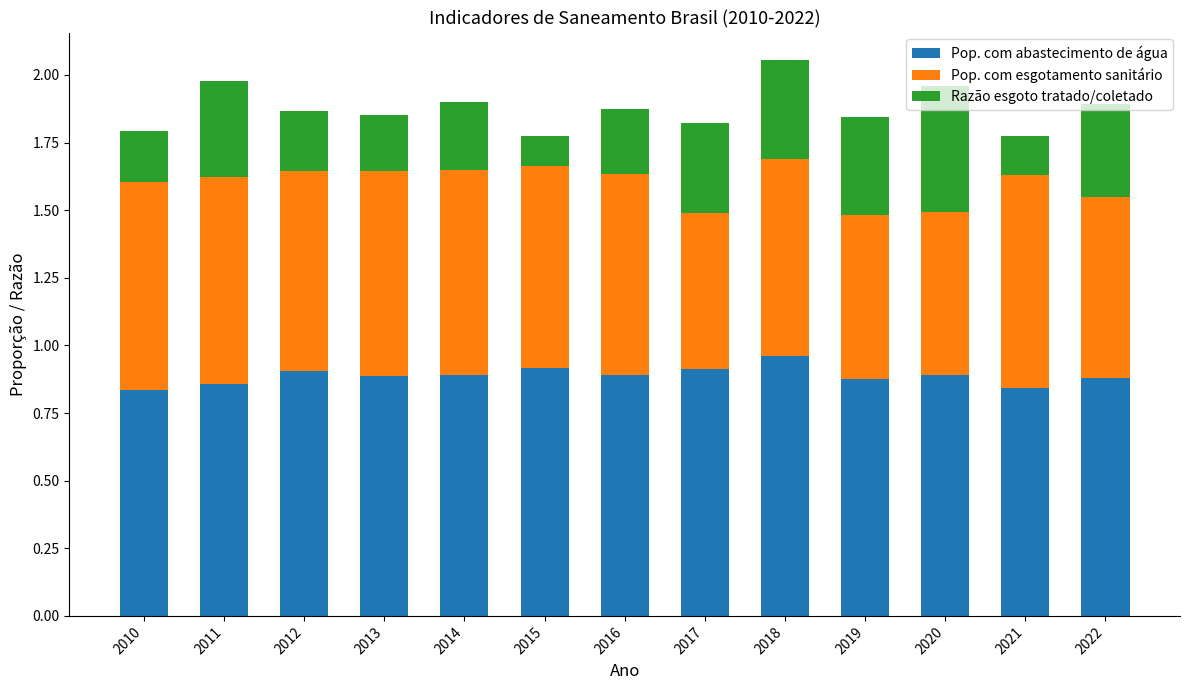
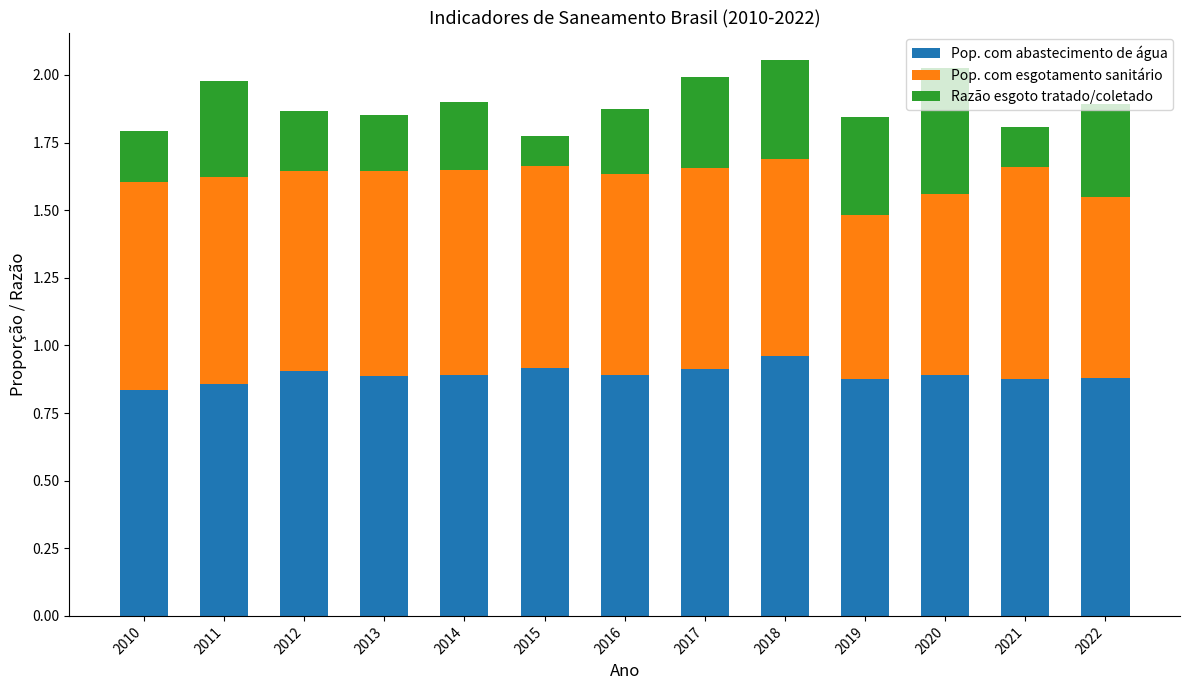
Pop. com esgotamento sanitário, 2017: 0.58 -> 0.74
Pop. com esgotamento sanitário, 2020: 0.60 -> 0.67
Pop. com abastecimento de água, 2021: 0.84 -> 0.87
